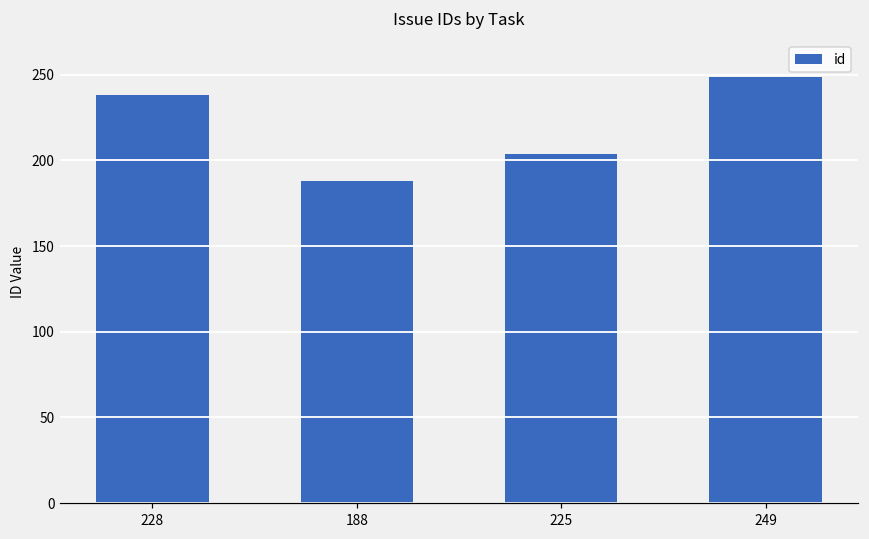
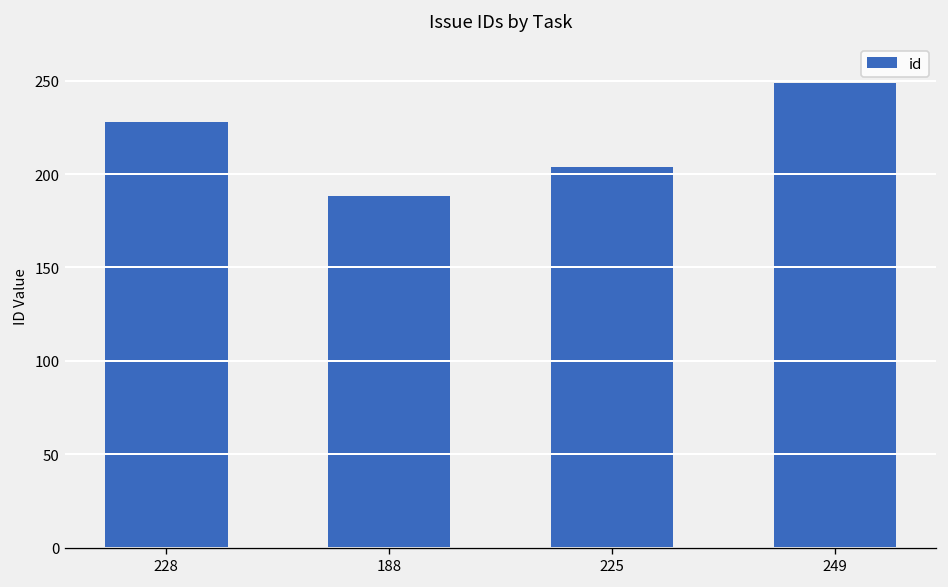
228: 238 -> 228
